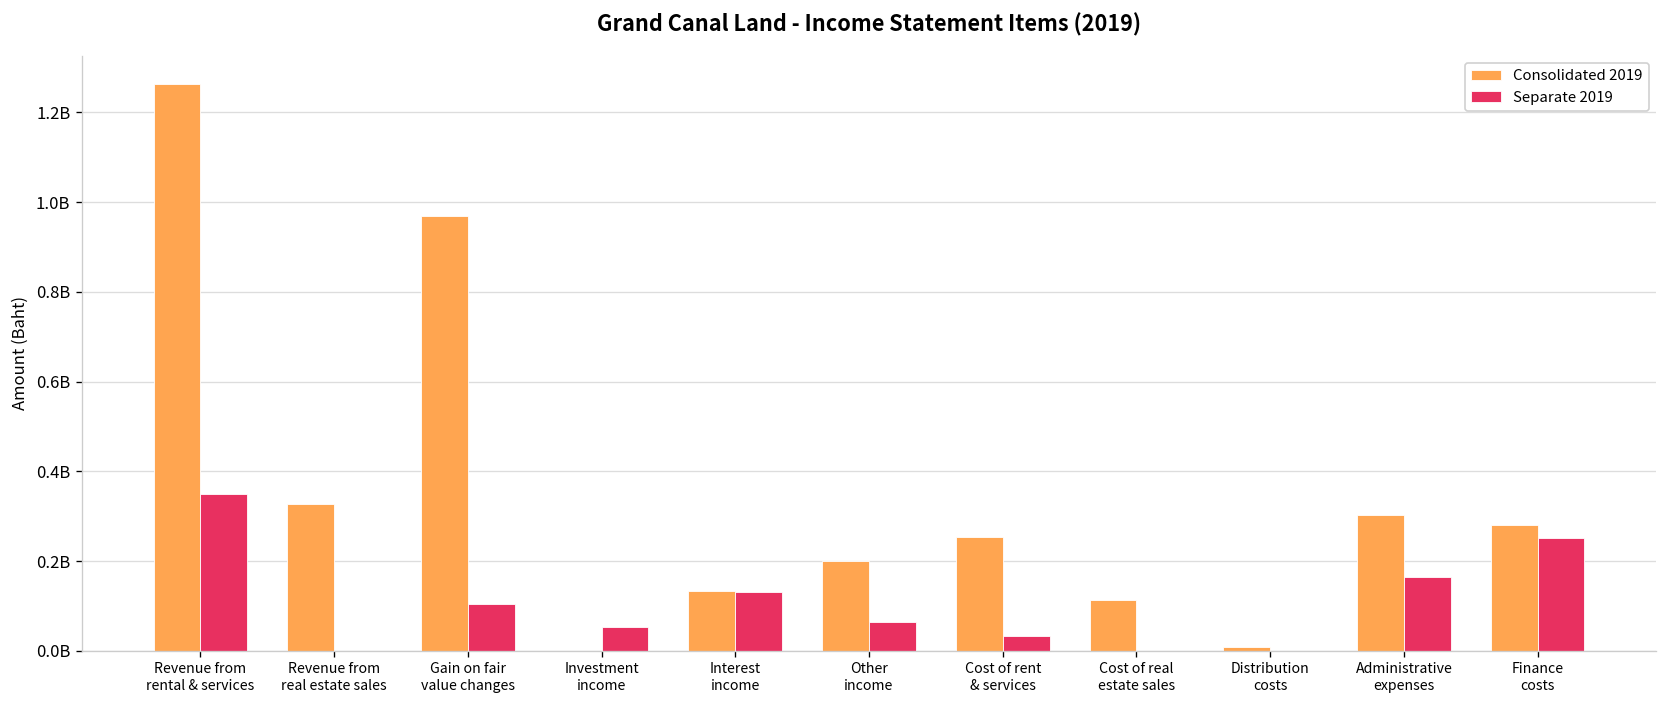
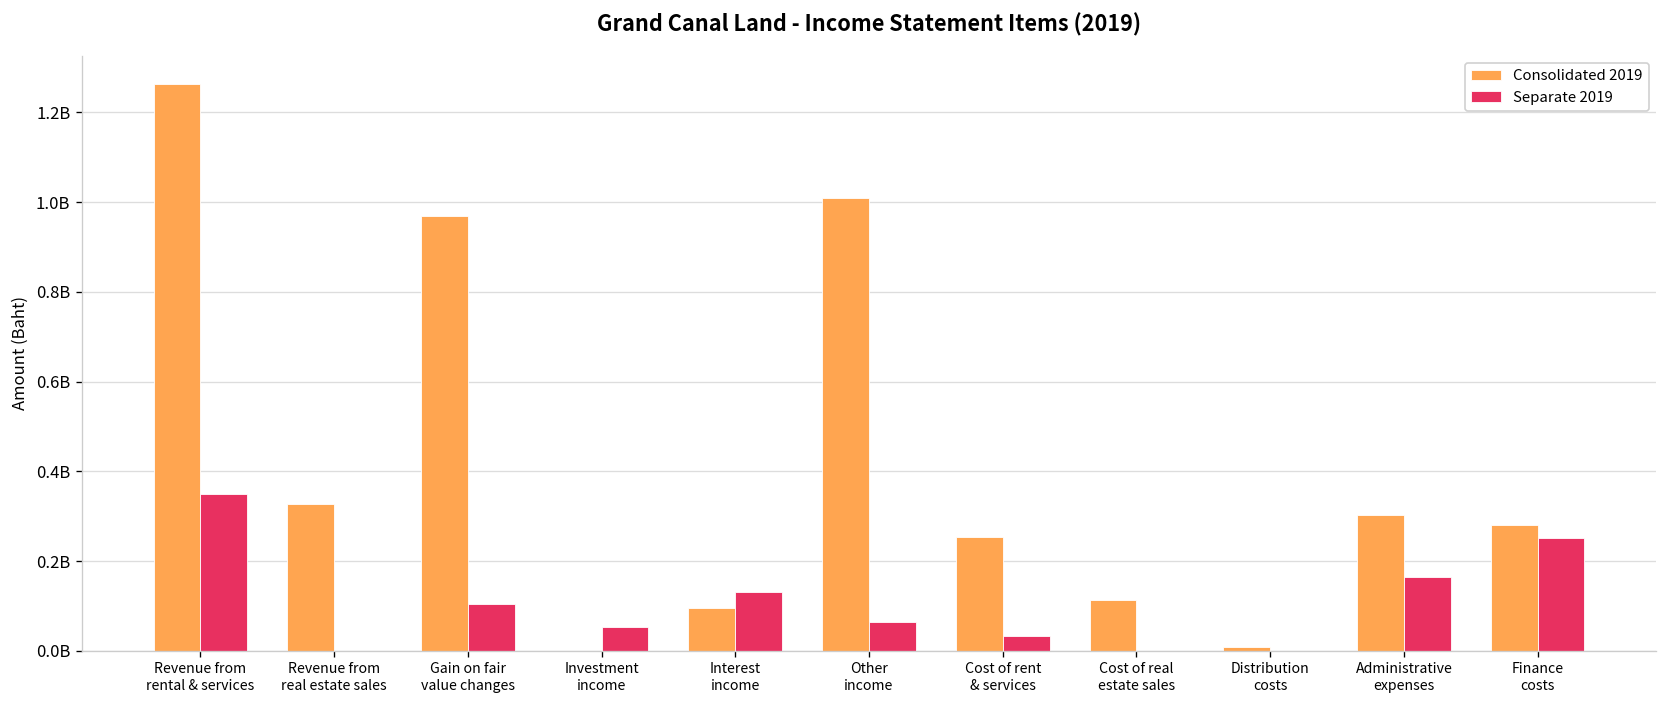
Consolidated 2019, Interest income: 130000000 -> 100000000
Consolidated 2019, Other income: 200000000 -> 1010000000
